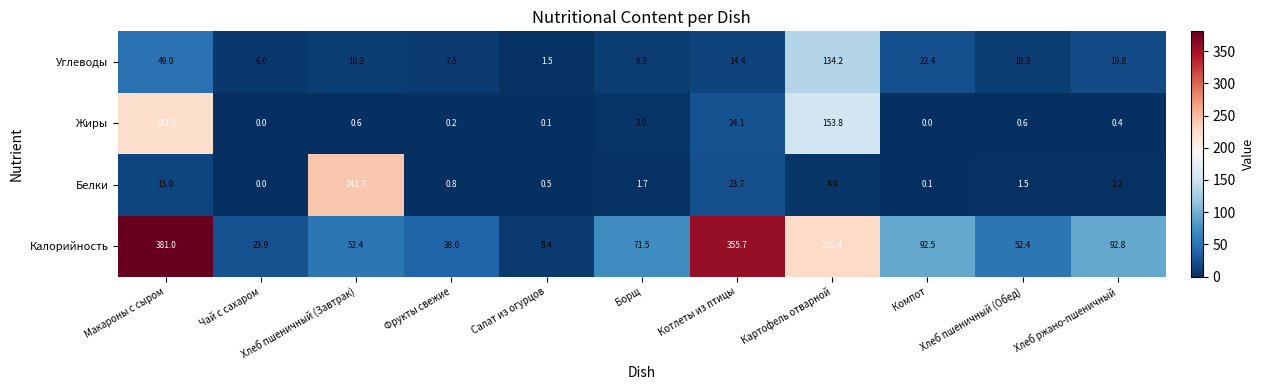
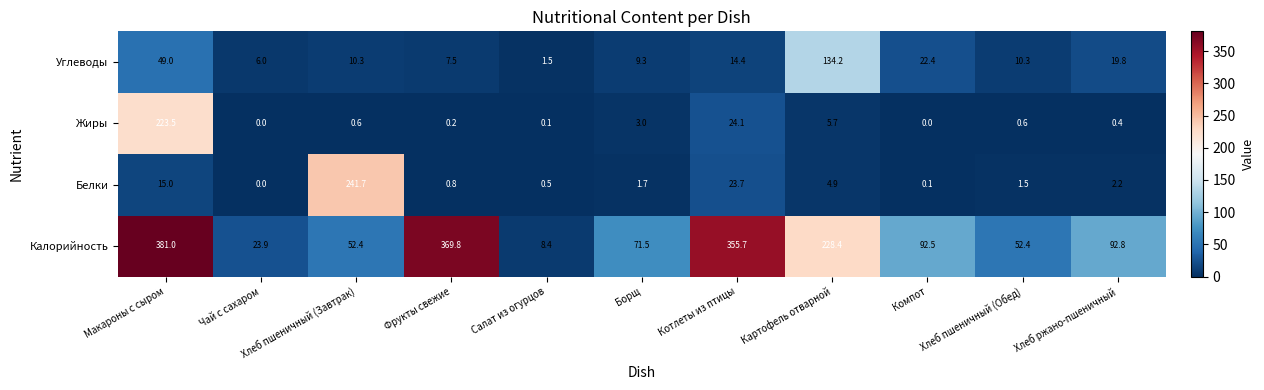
Жиры, Картофель отварной: 153.8 -> 5.7
Калорийность, Фрукты свежие: 38.0 -> 369.8
